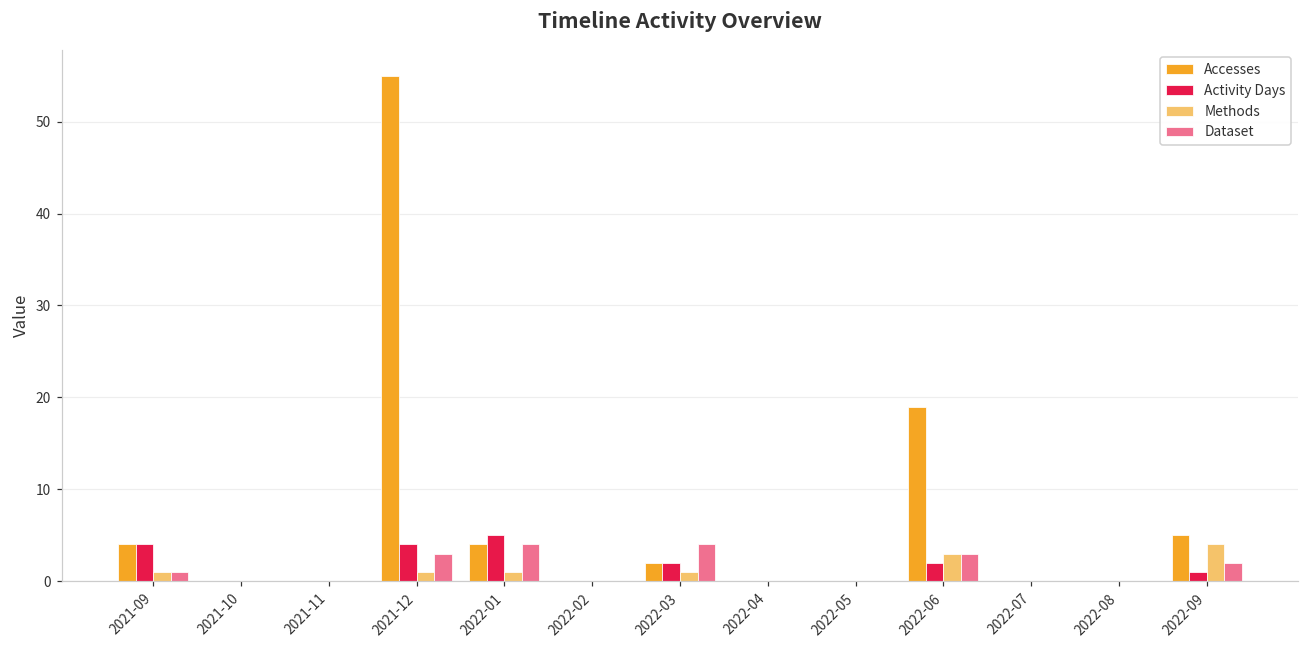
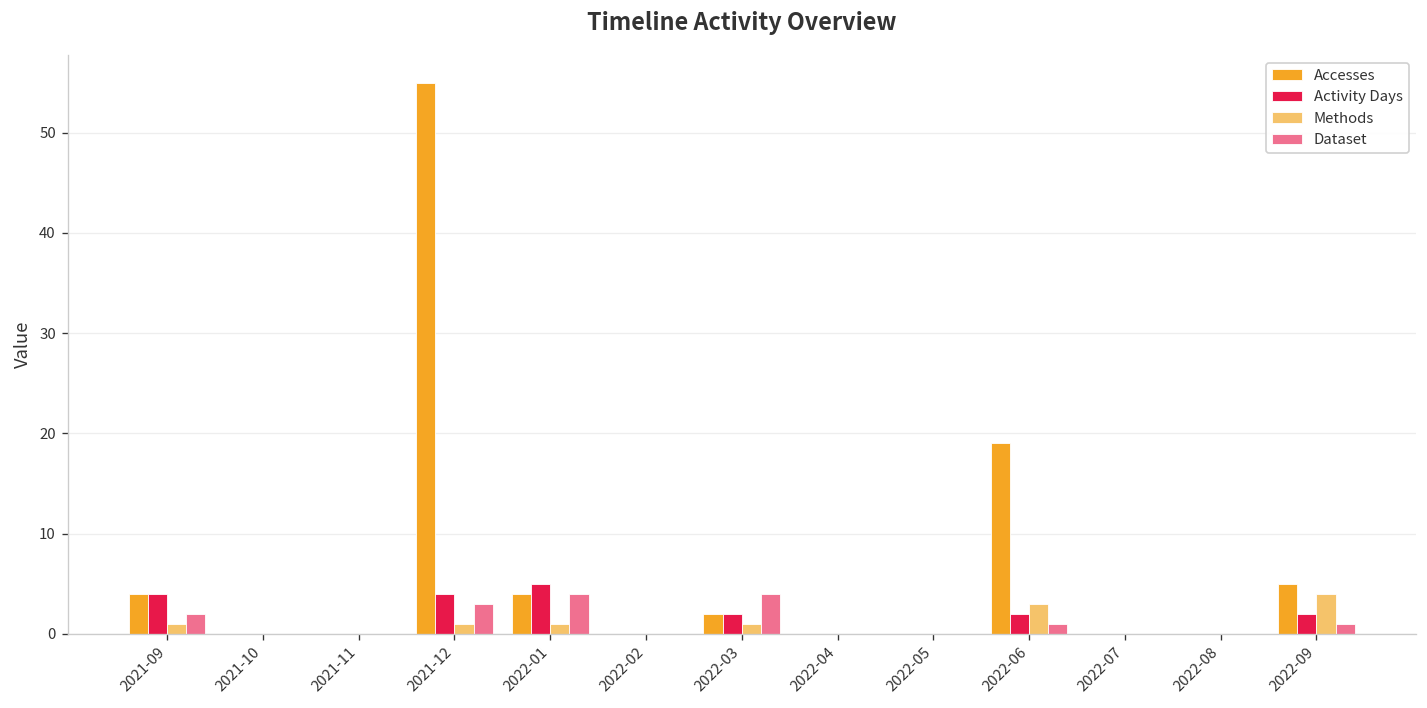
Dataset, 2021-09: 1 -> 2
Dataset, 2022-06: 3 -> 1
Activity Days, 2022-09: 1 -> 2
Dataset, 2022-09: 2 -> 1
